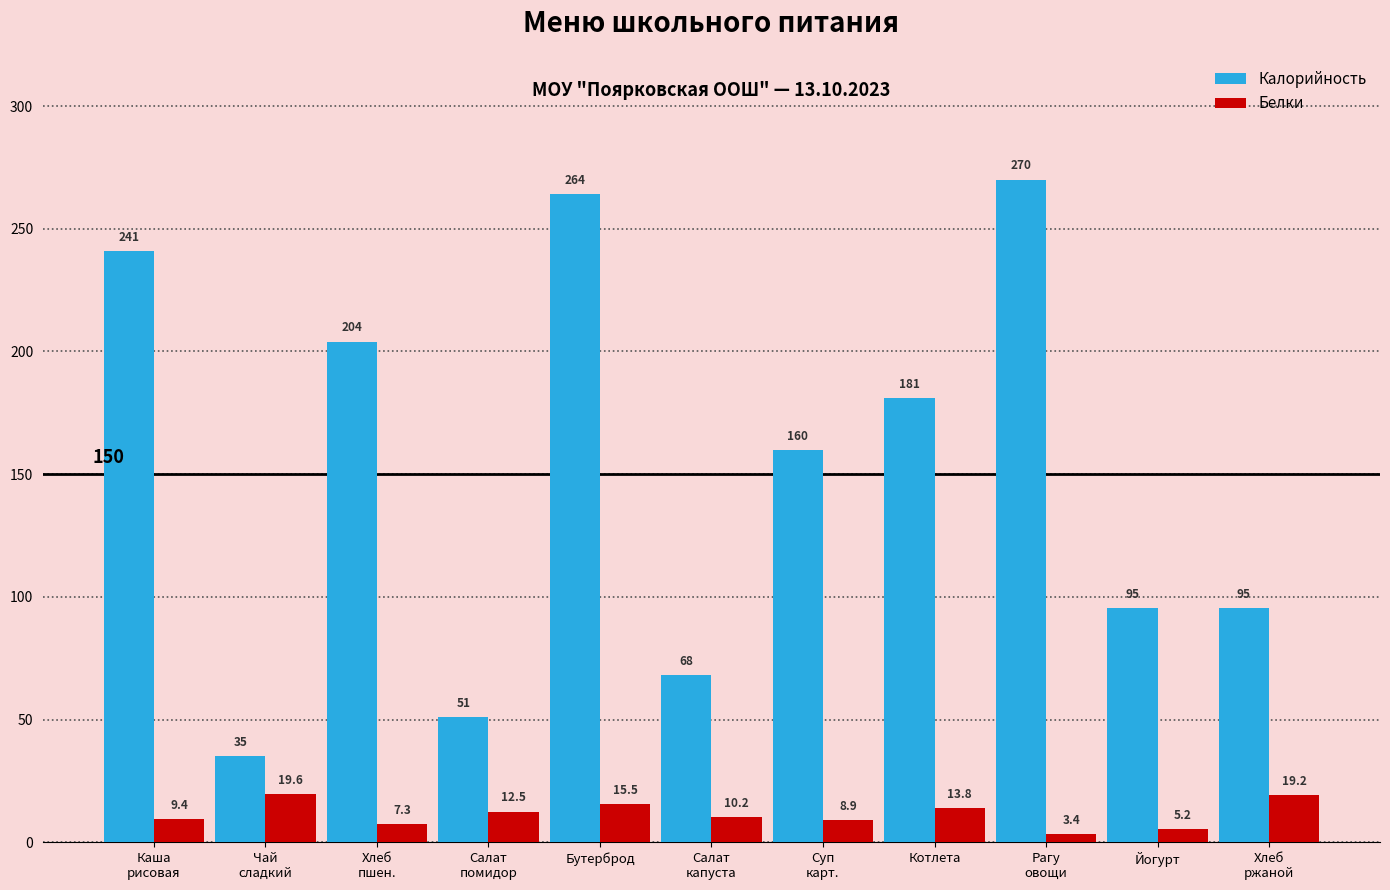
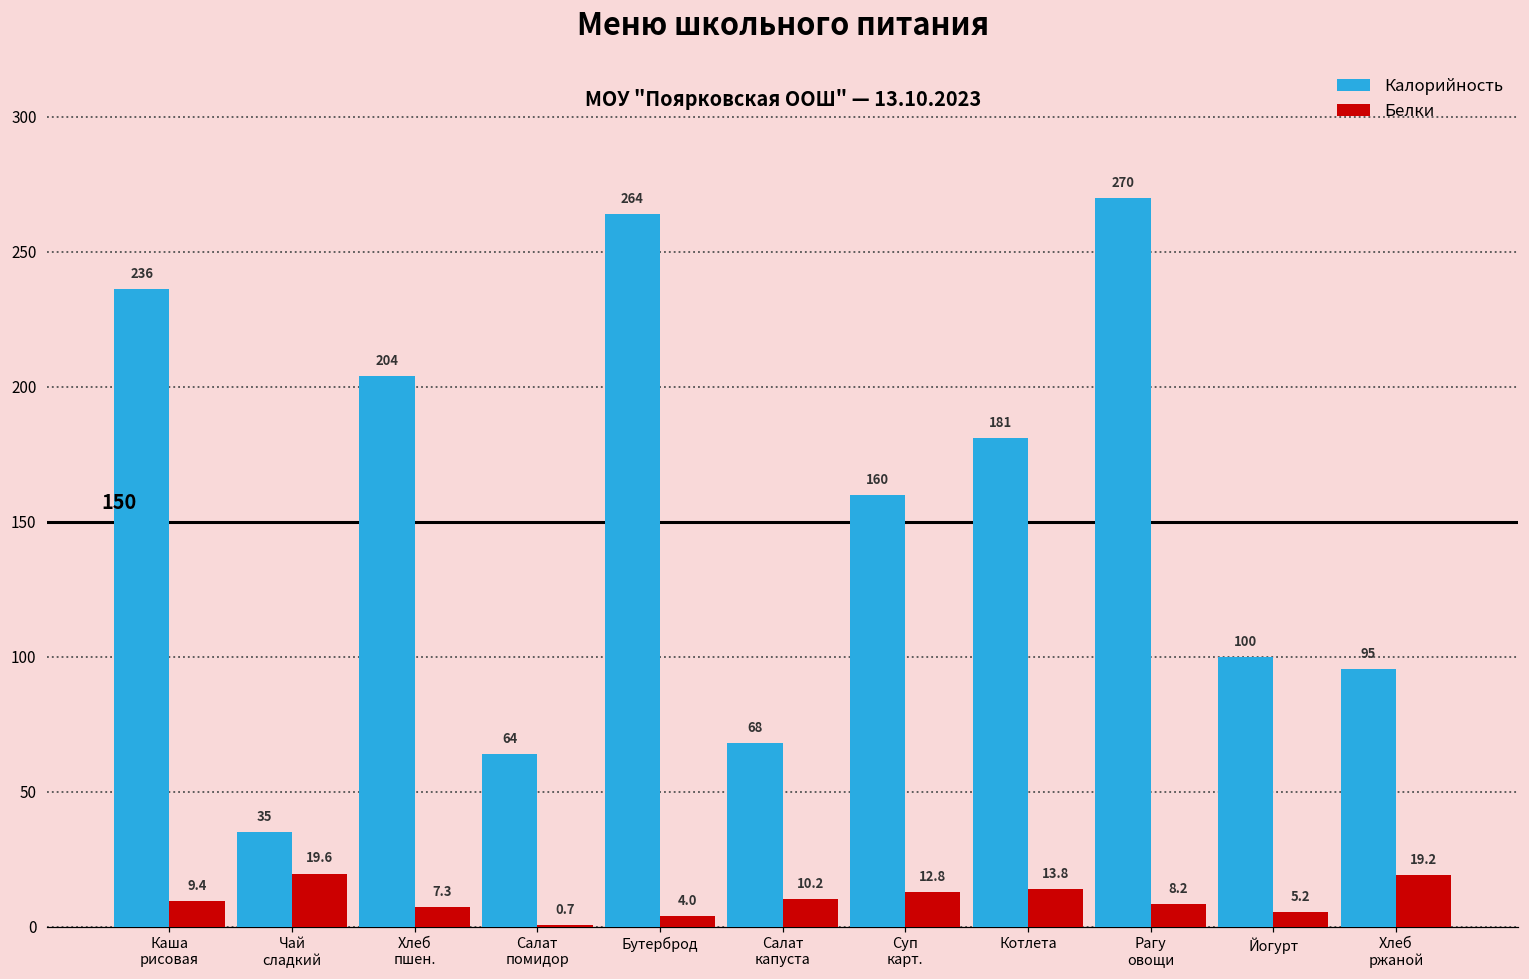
Калорийность, Каша рисовая: 241 -> 236
Калорийность, Салат помидор: 51 -> 64
Белки, Салат помидор: 12.5 -> 0.7
Белки, Бутерброд: 15.5 -> 4.0
Белки, Суп карт.: 8.9 -> 12.8
Белки, Рагу овощи: 3.4 -> 8.2
Калорийность, Йогурт: 95 -> 100
